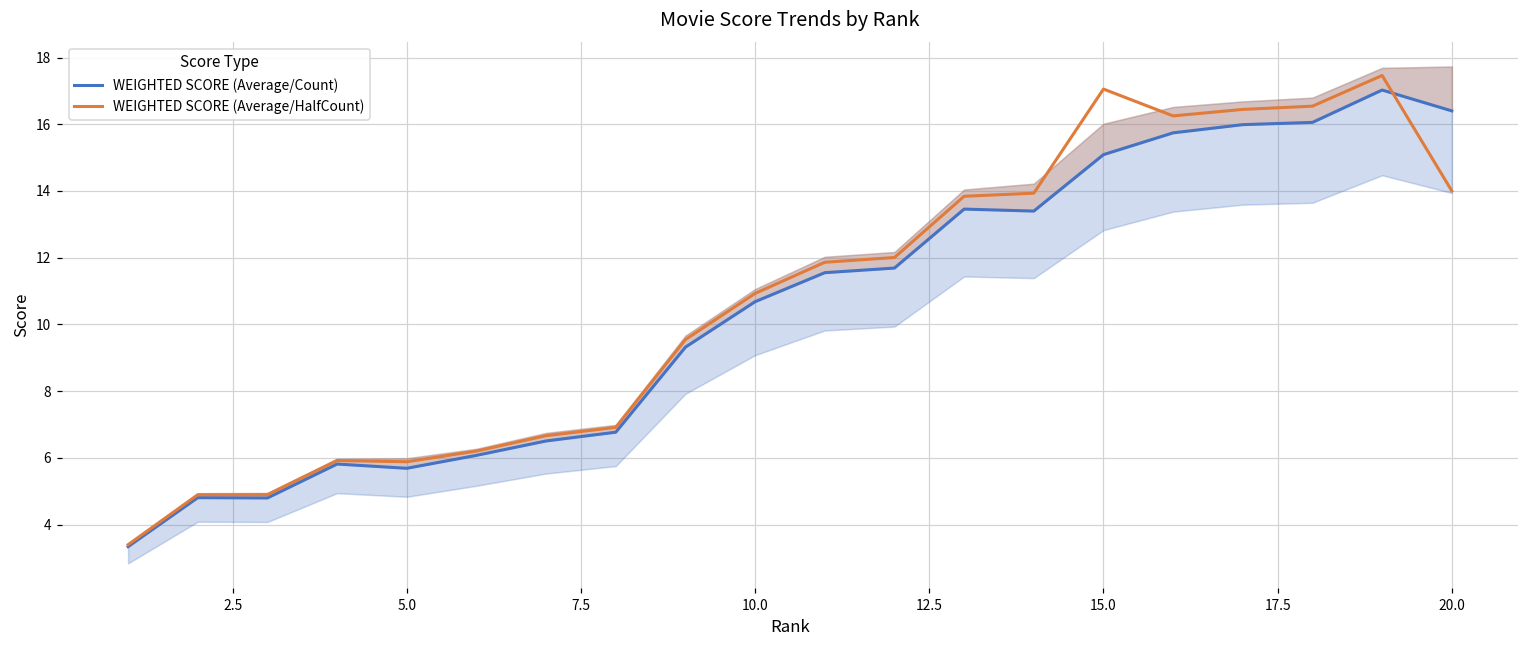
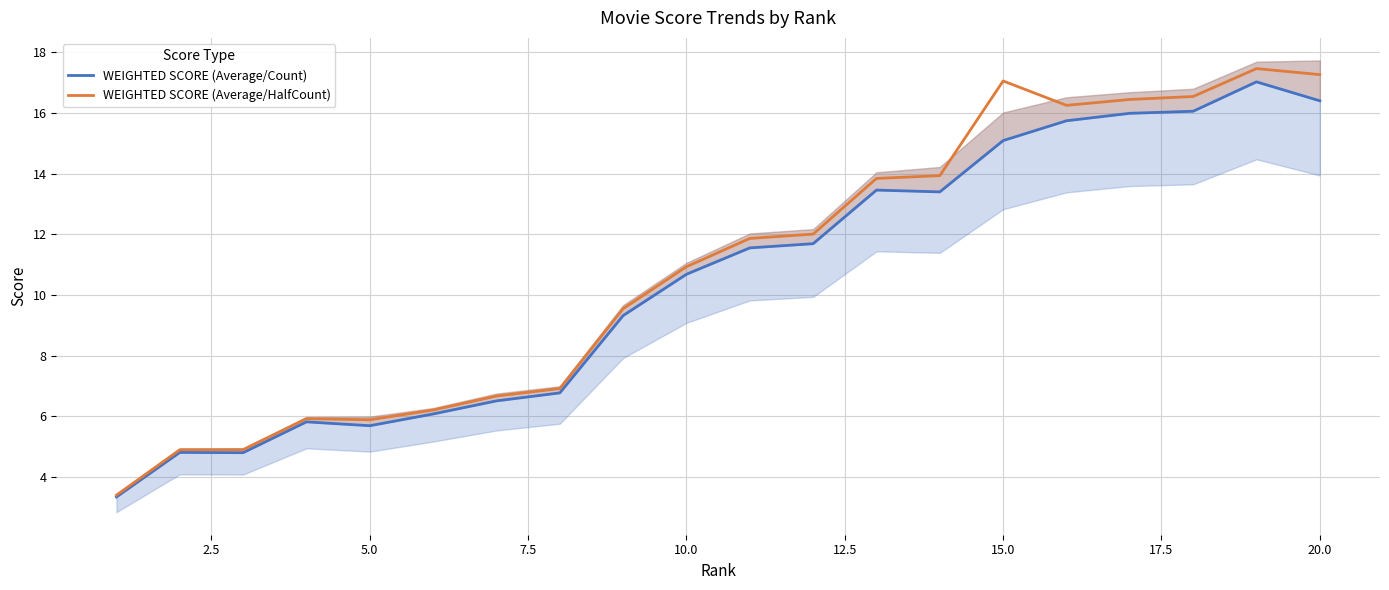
WEIGHTED SCORE (Average/HalfCount), 20.0: 14.0 -> 17.3
